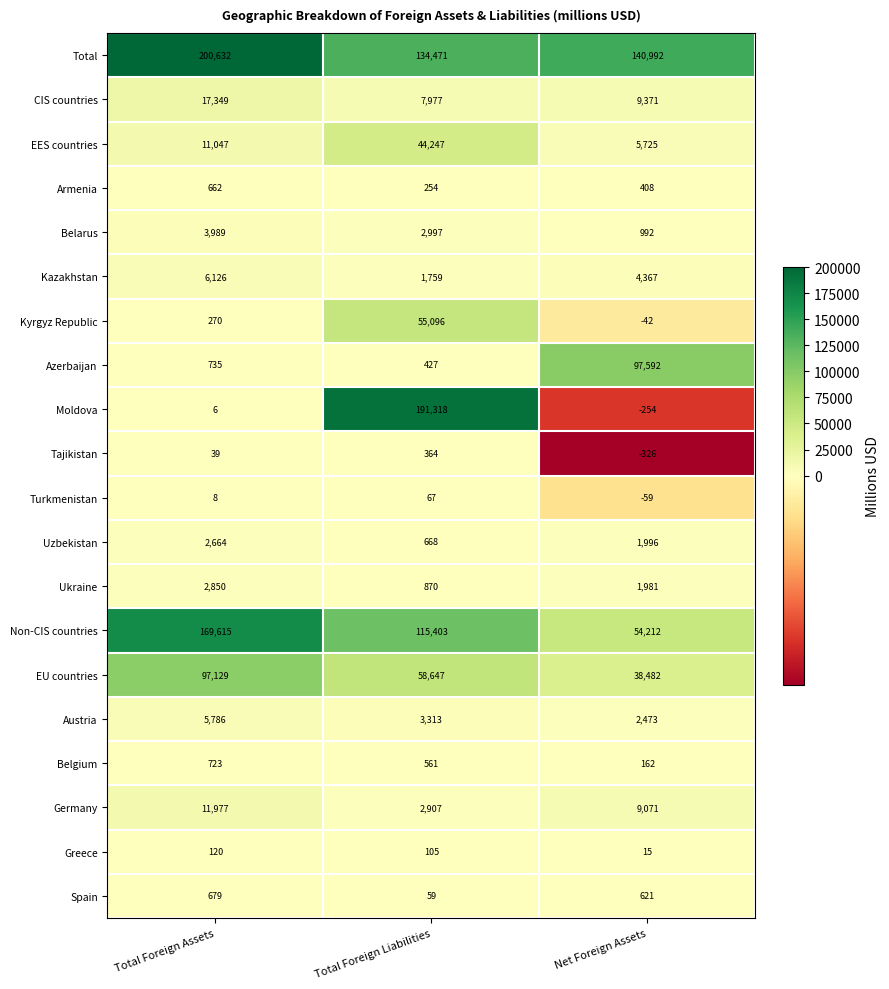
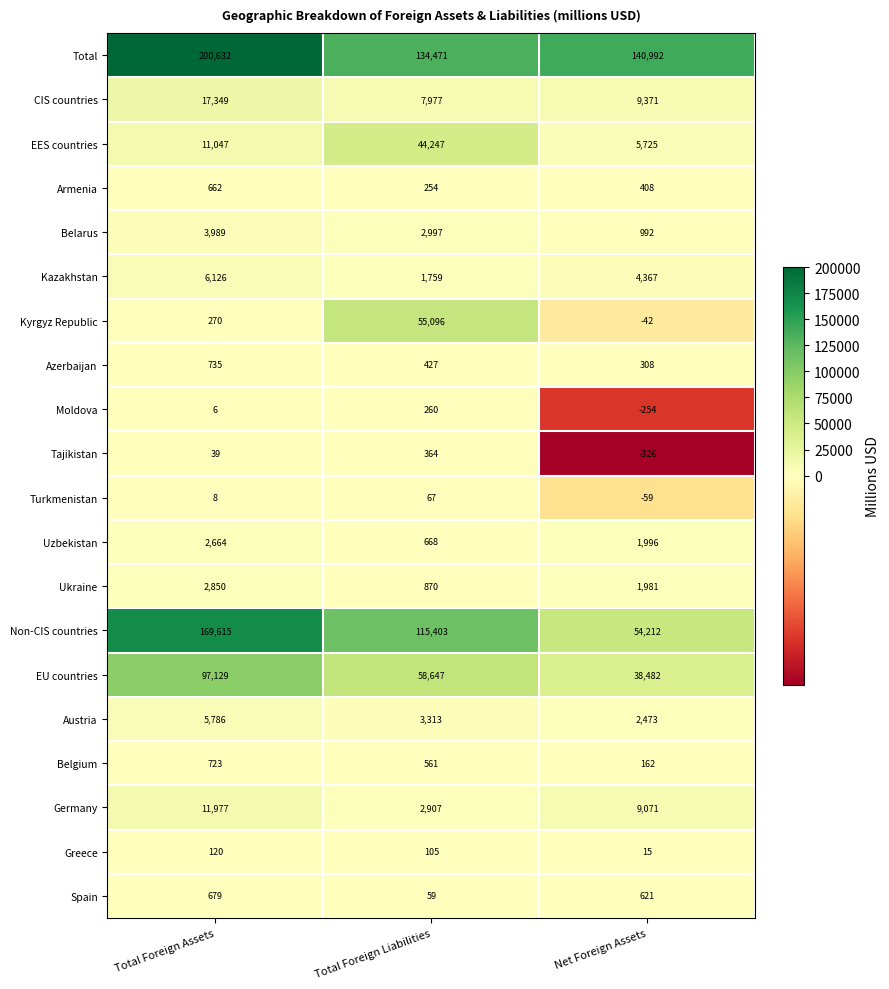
Azerbaijan, Net Foreign Assets: 97,592 -> 308
Moldova, Total Foreign Liabilities: 191,318 -> 260
